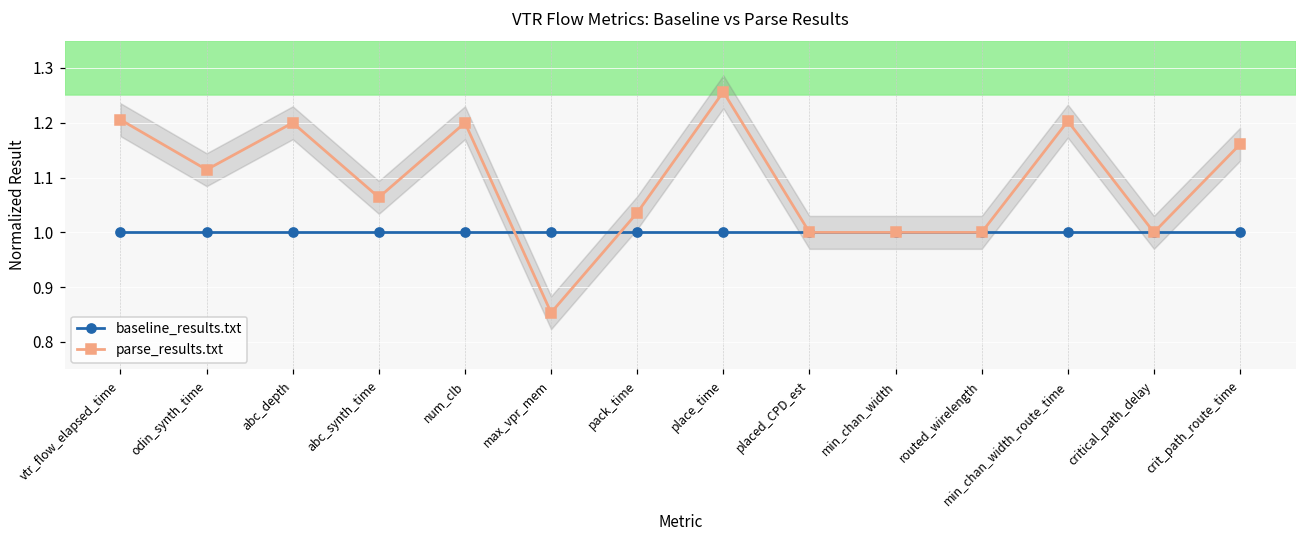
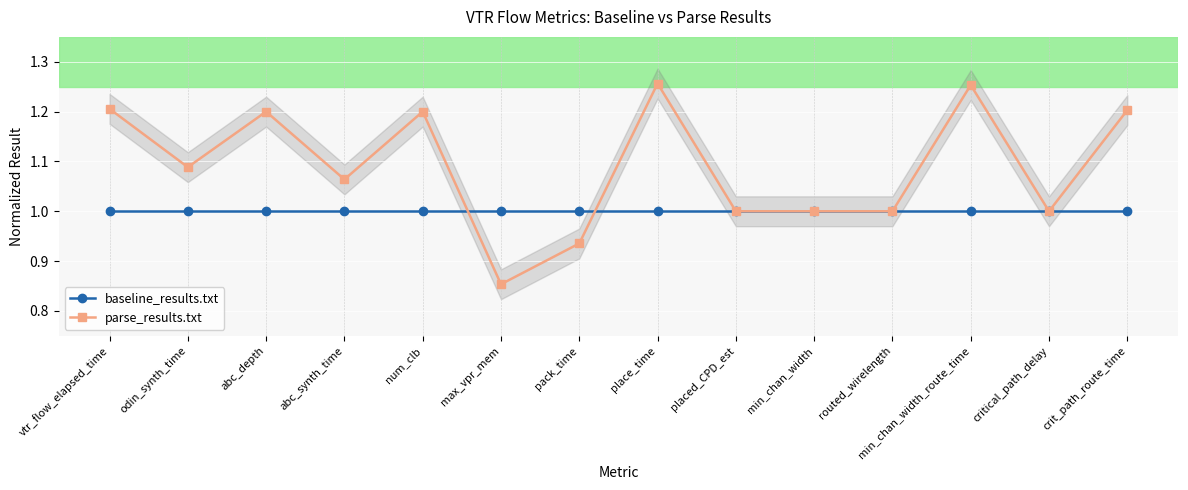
parse_results.txt, odin_synth_time: 1.11 -> 1.09
parse_results.txt, pack_time: 1.04 -> 0.94
parse_results.txt, min_chan_width_route_time: 1.20 -> 1.25
parse_results.txt, crit_path_route_time: 1.16 -> 1.20
